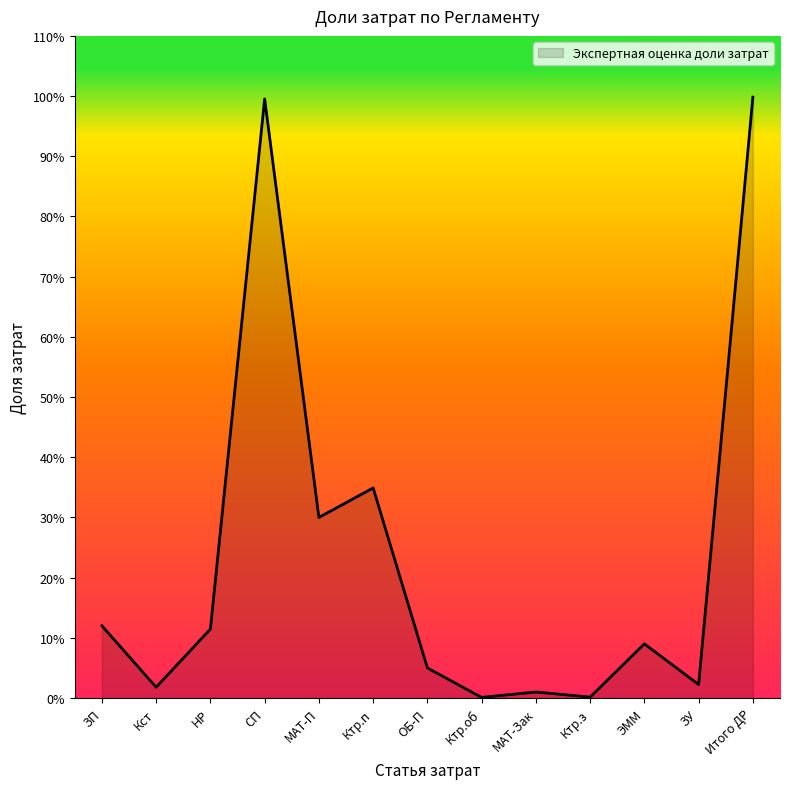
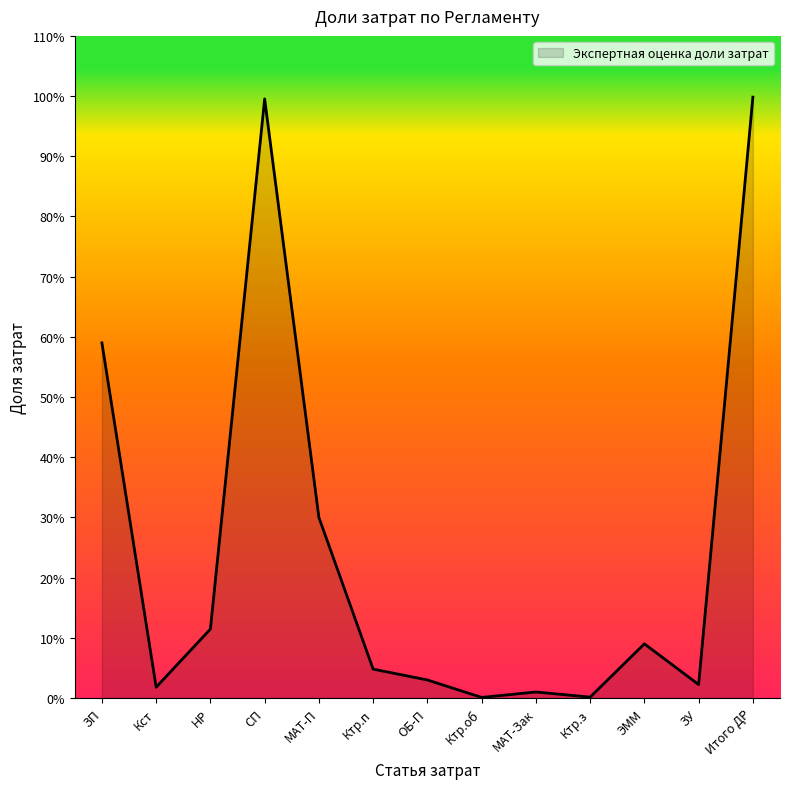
ЗП: 12% -> 59%
Ктр.п: 35% -> 5%
ОБ-П: 5% -> 3%
